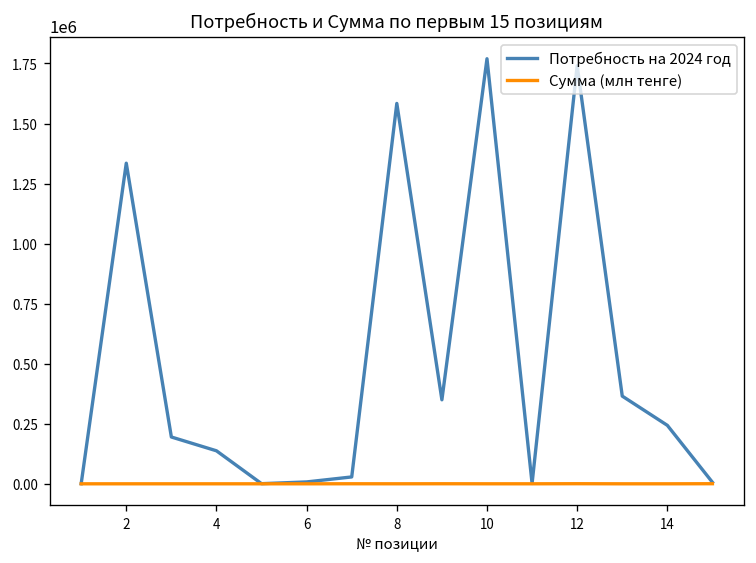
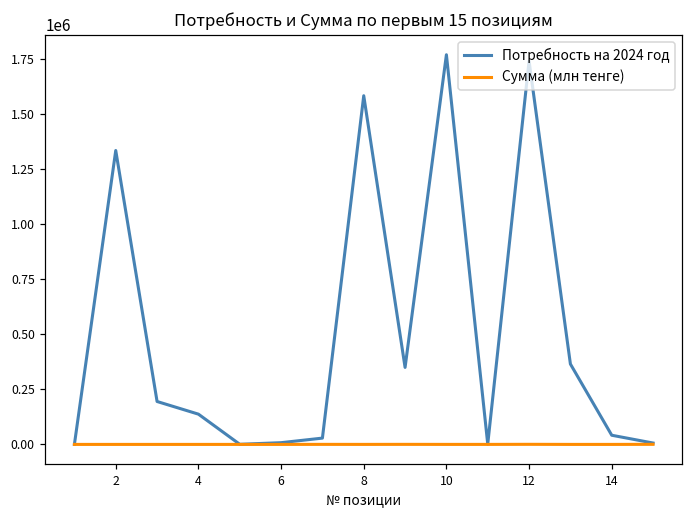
Потребность на 2024 год, 14: 240000 -> 40000
